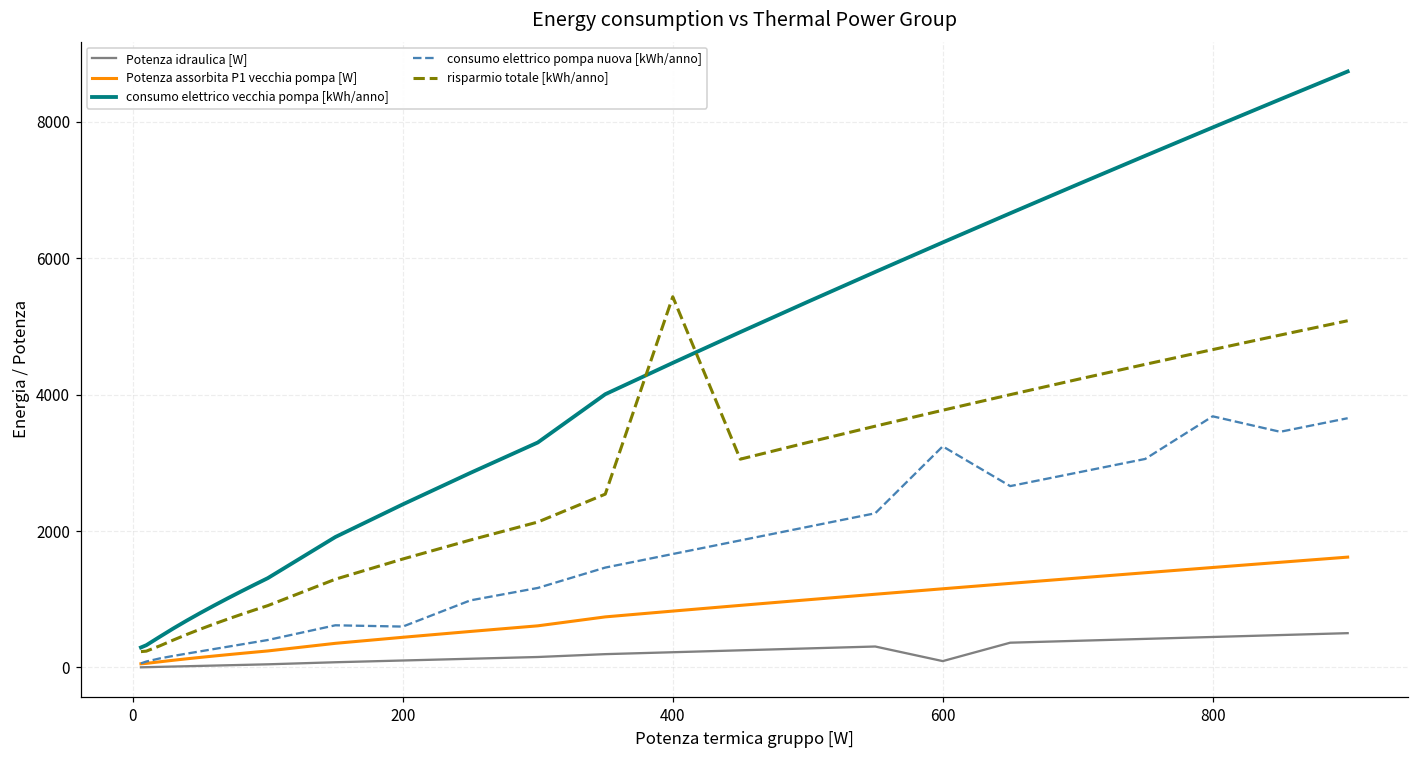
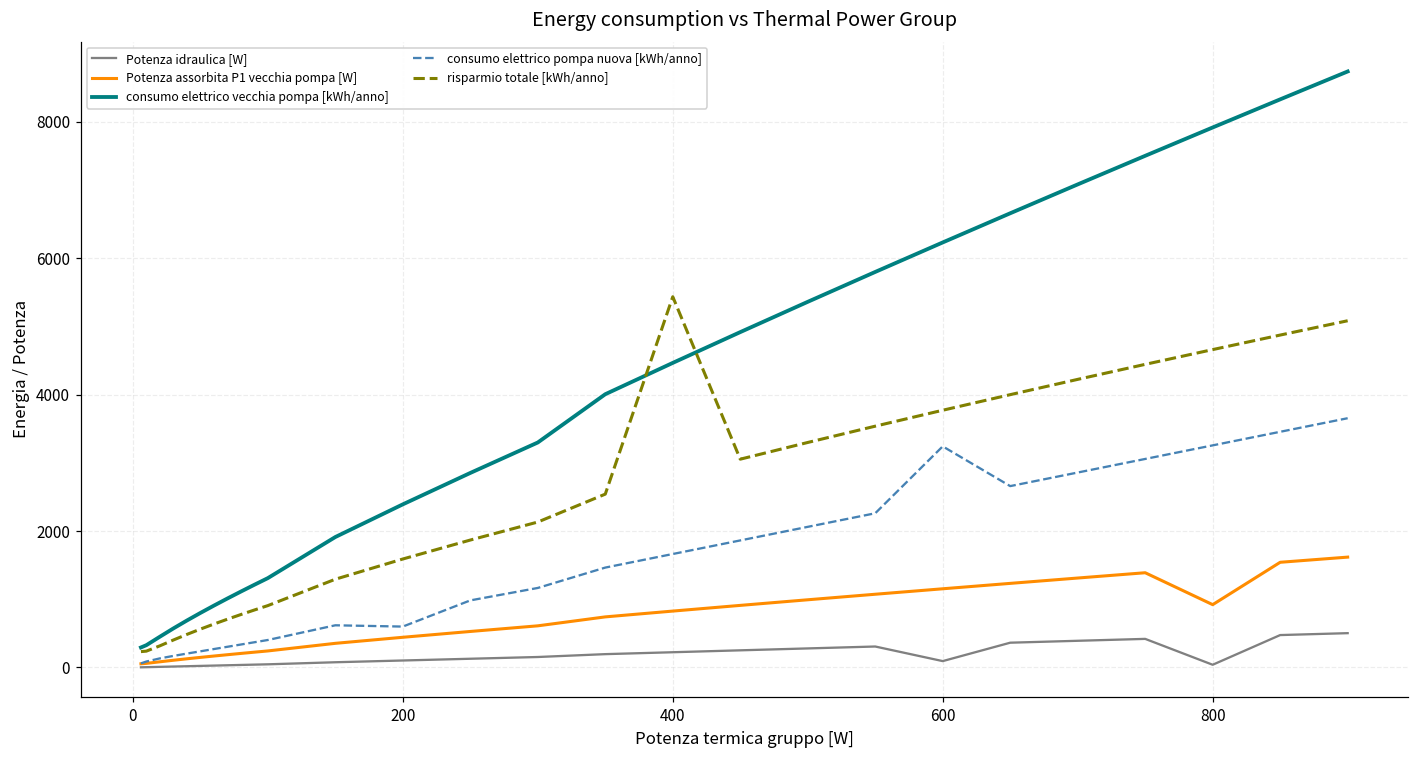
Potenza idraulica [W], 800: 400 -> 0
Potenza assorbita P1 vecchia pompa [W], 800: 1500 -> 900
consumo elettrico pompa nuova [kWh/anno], 800: 3700 -> 3300
